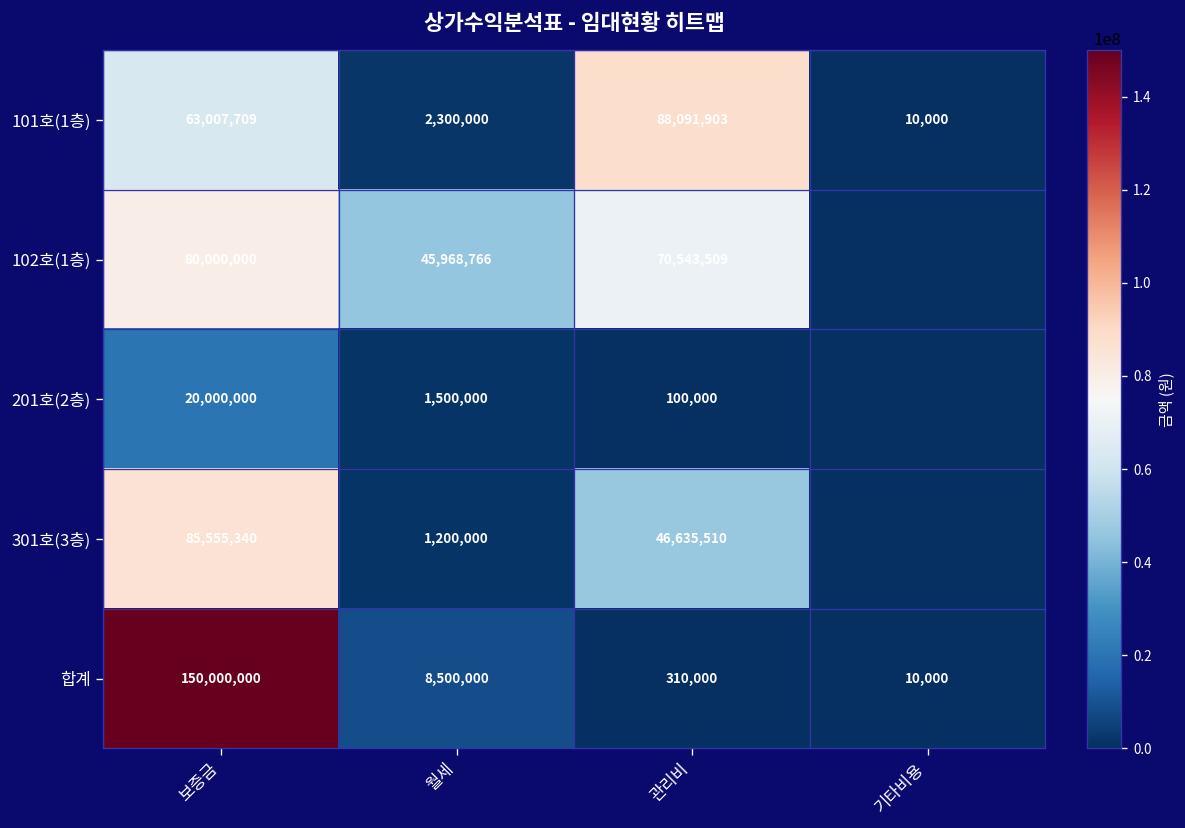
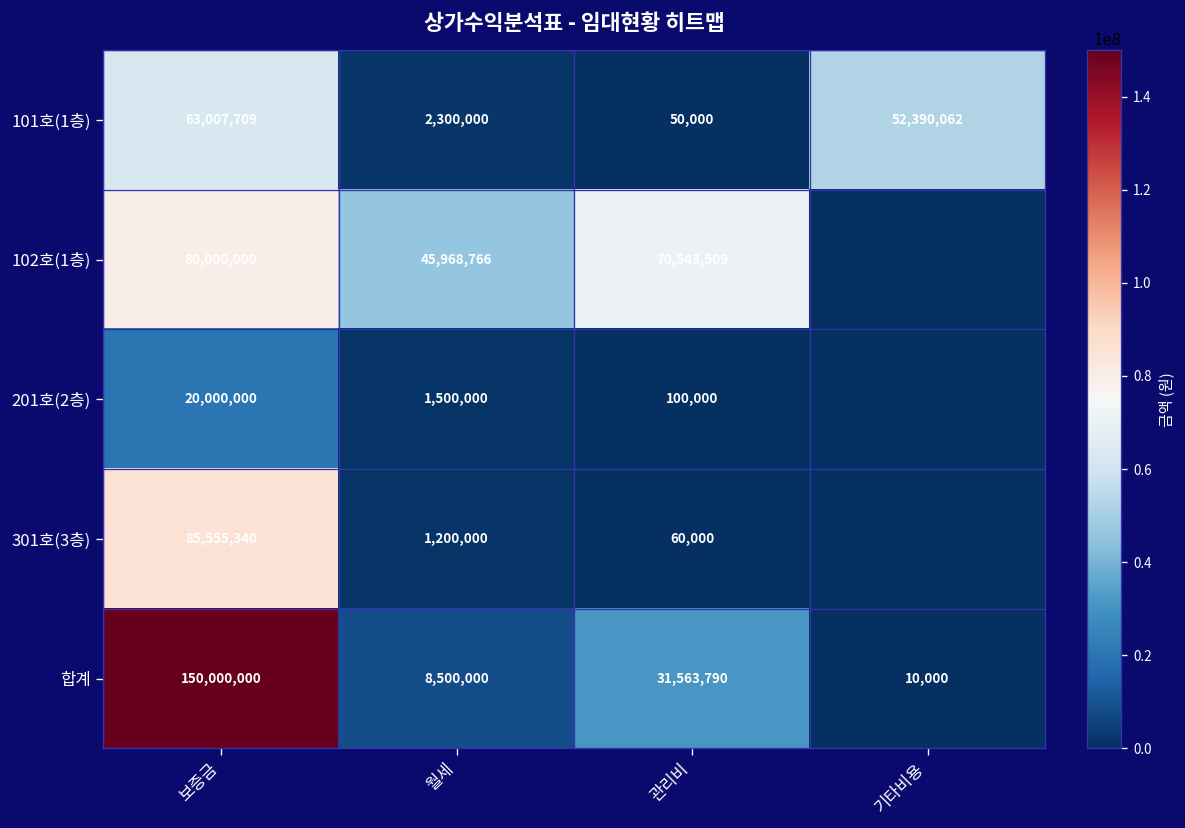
101호(1층), 관리비: 88,091,903 -> 50,000
101호(1층), 기타비용: 10,000 -> 52,390,062
301호(3층), 관리비: 46,635,510 -> 60,000
합계, 관리비: 310,000 -> 31,563,790
